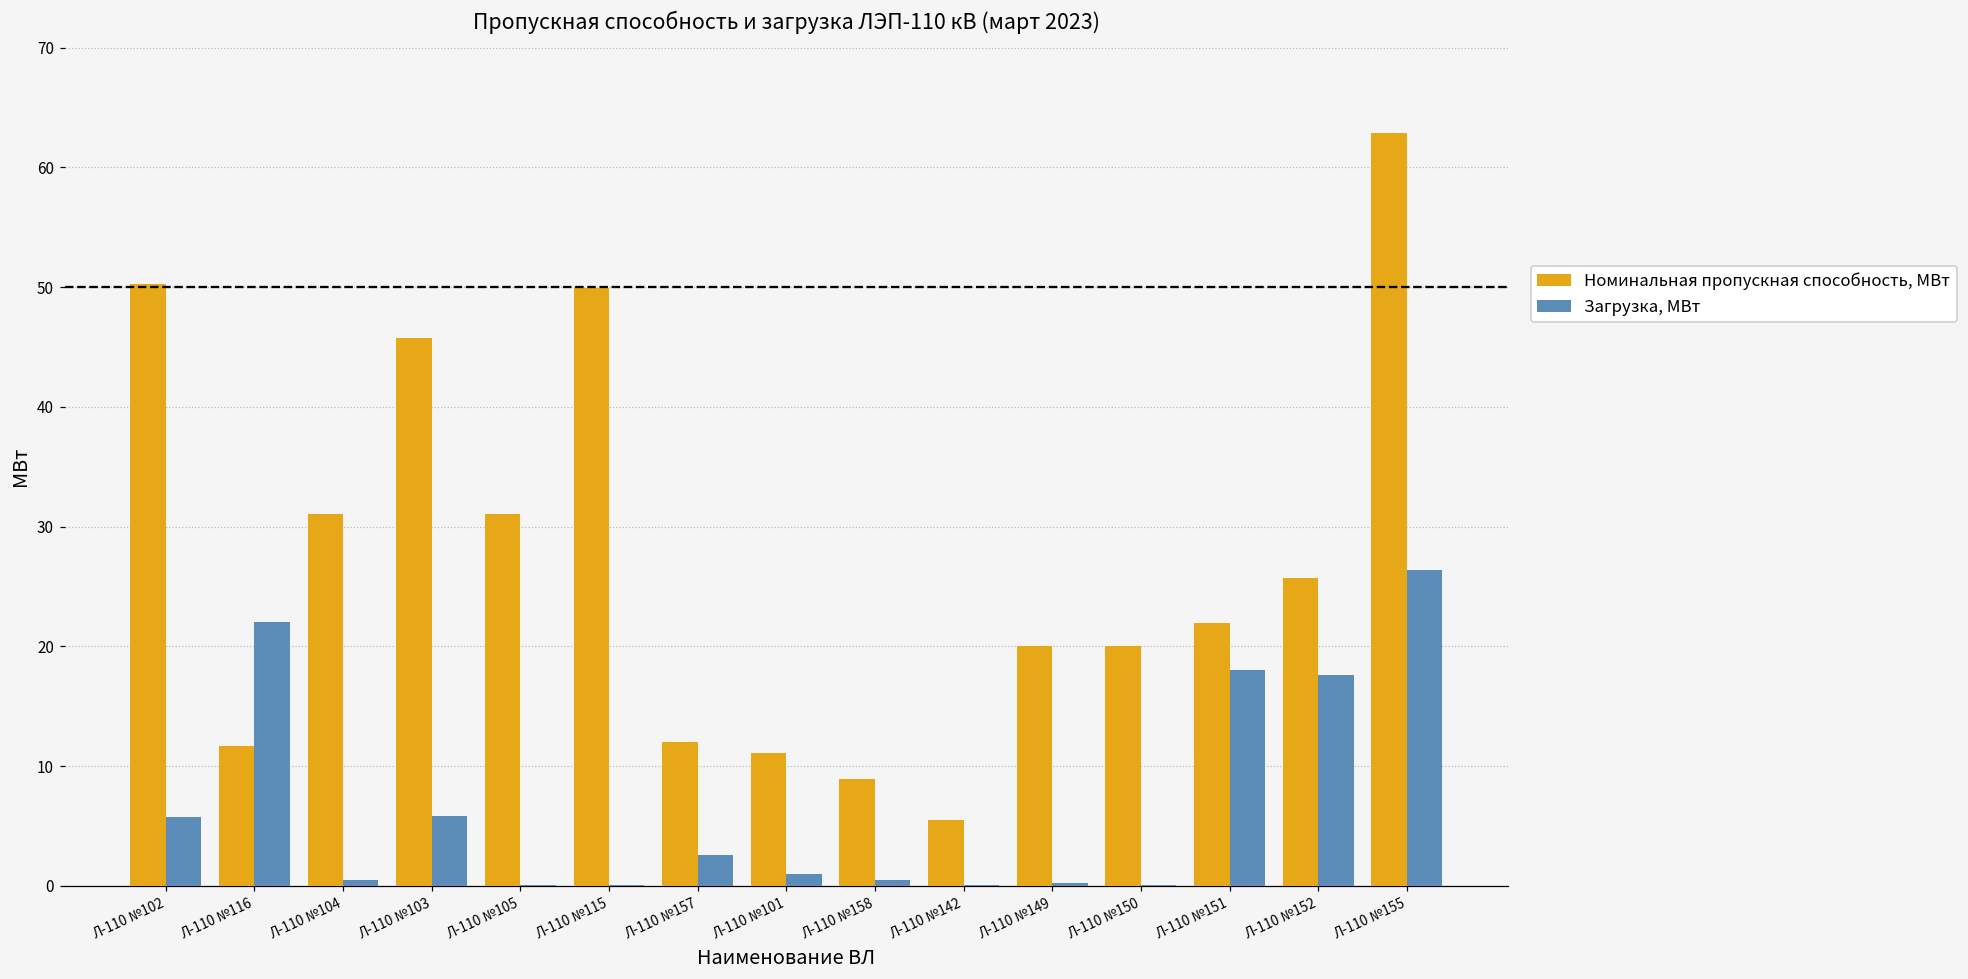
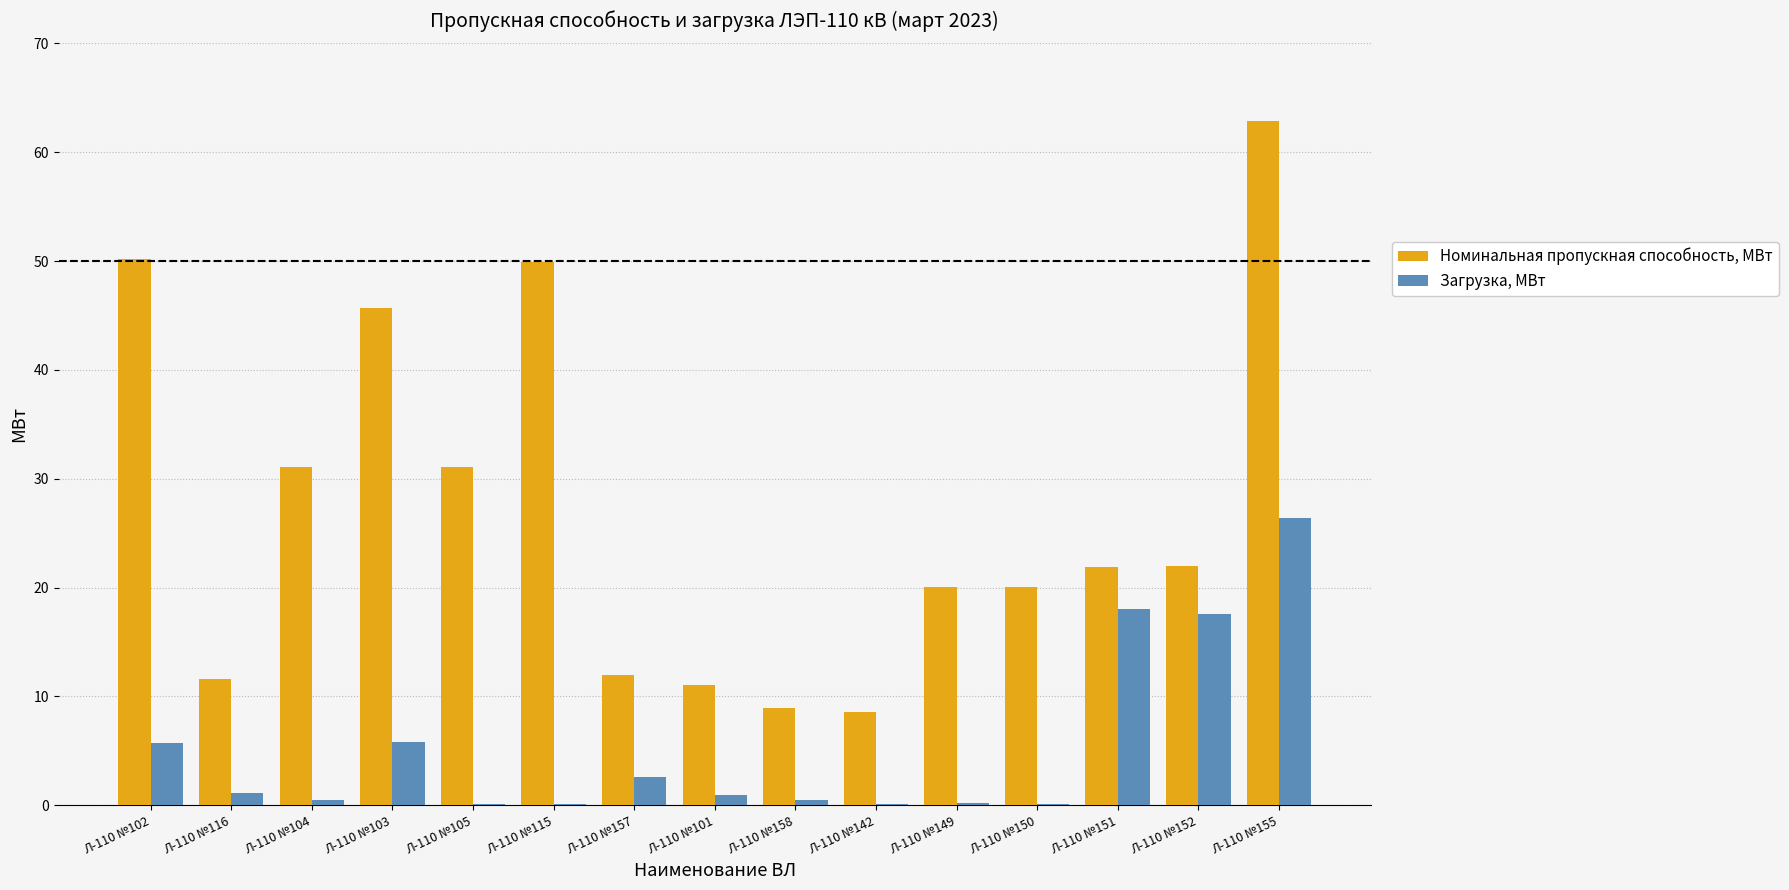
Загрузка, МВт, Л-110 №116: 22.0 -> 1.1
Номинальная пропускная способность, МВт, Л-110 №142: 5.5 -> 8.6
Номинальная пропускная способность, МВт, Л-110 №152: 25.7 -> 22.0
